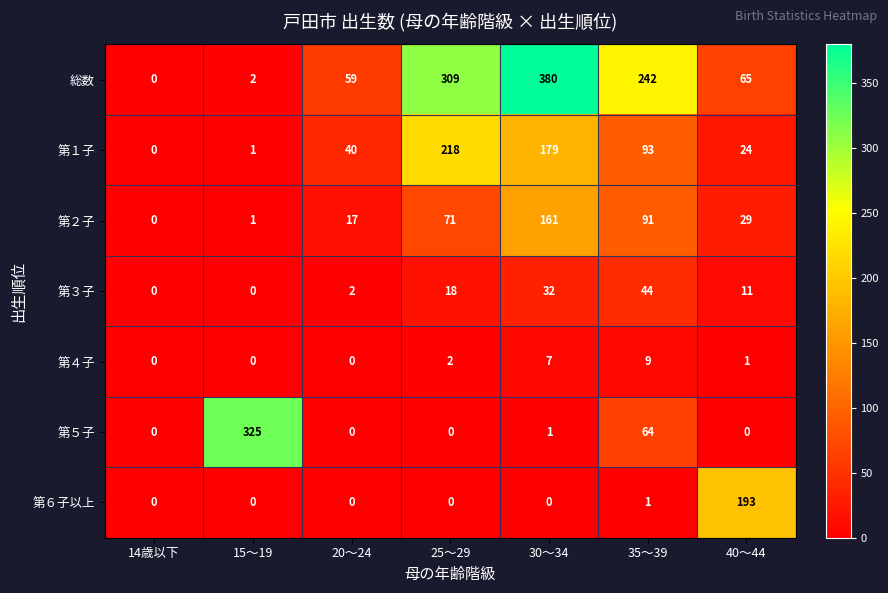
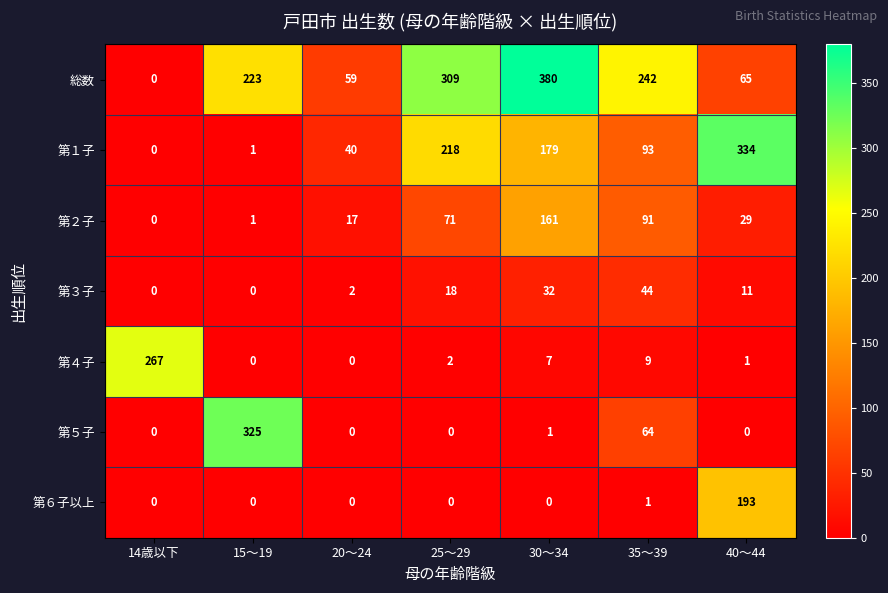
総数, 15～19: 2 -> 223
第１子, 40～44: 24 -> 334
第４子, 14歳以下: 0 -> 267
